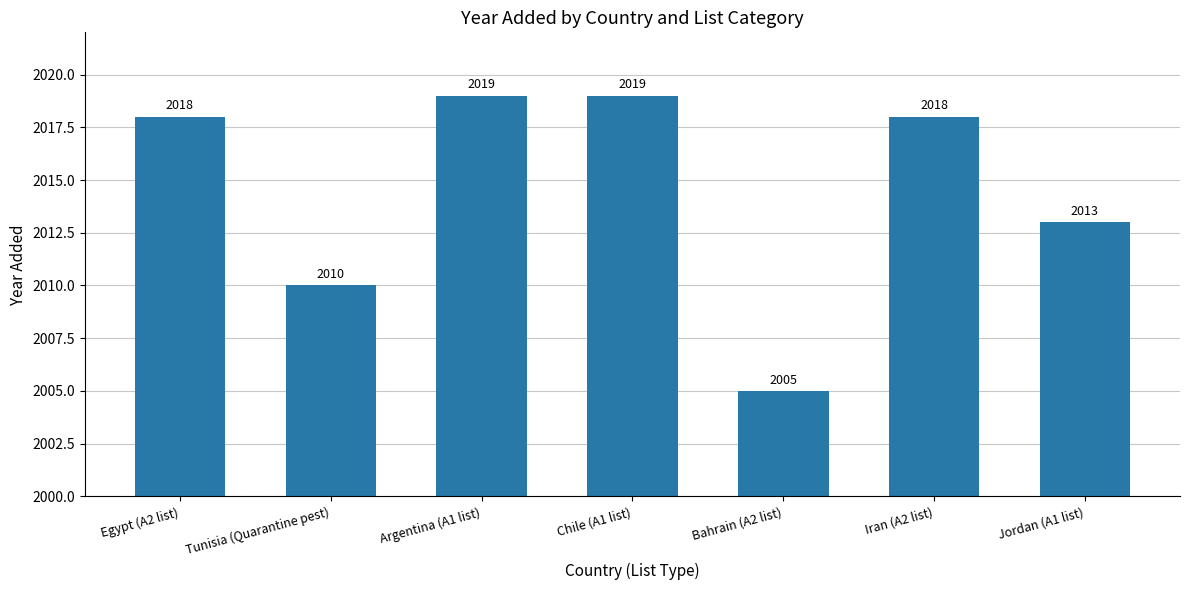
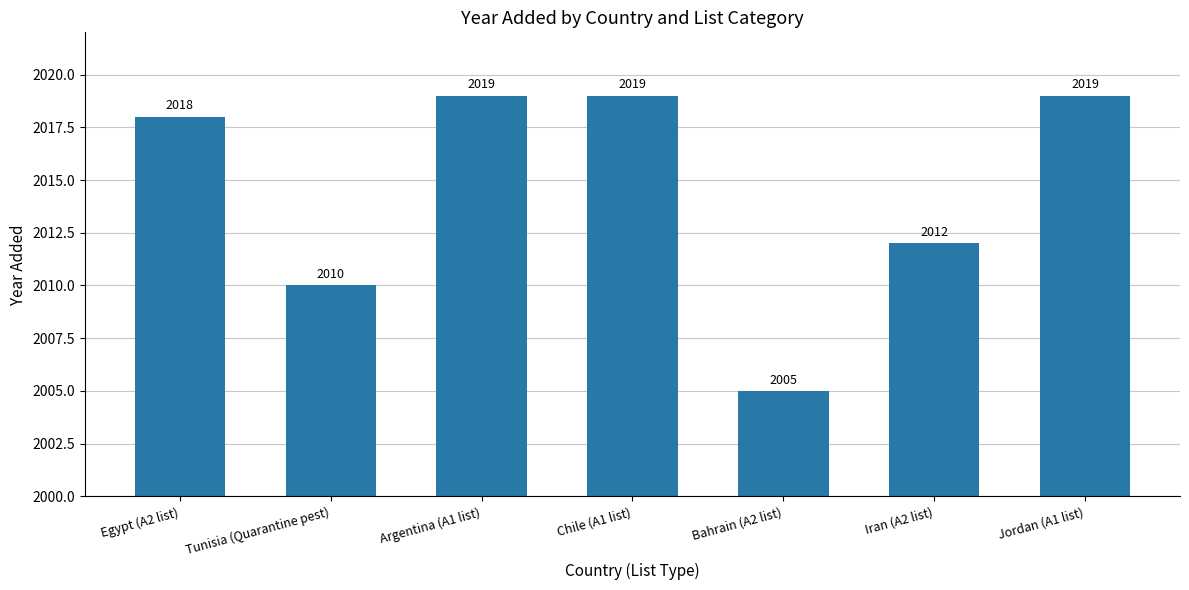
Iran (A2 list): 2018 -> 2012
Jordan (A1 list): 2013 -> 2019
